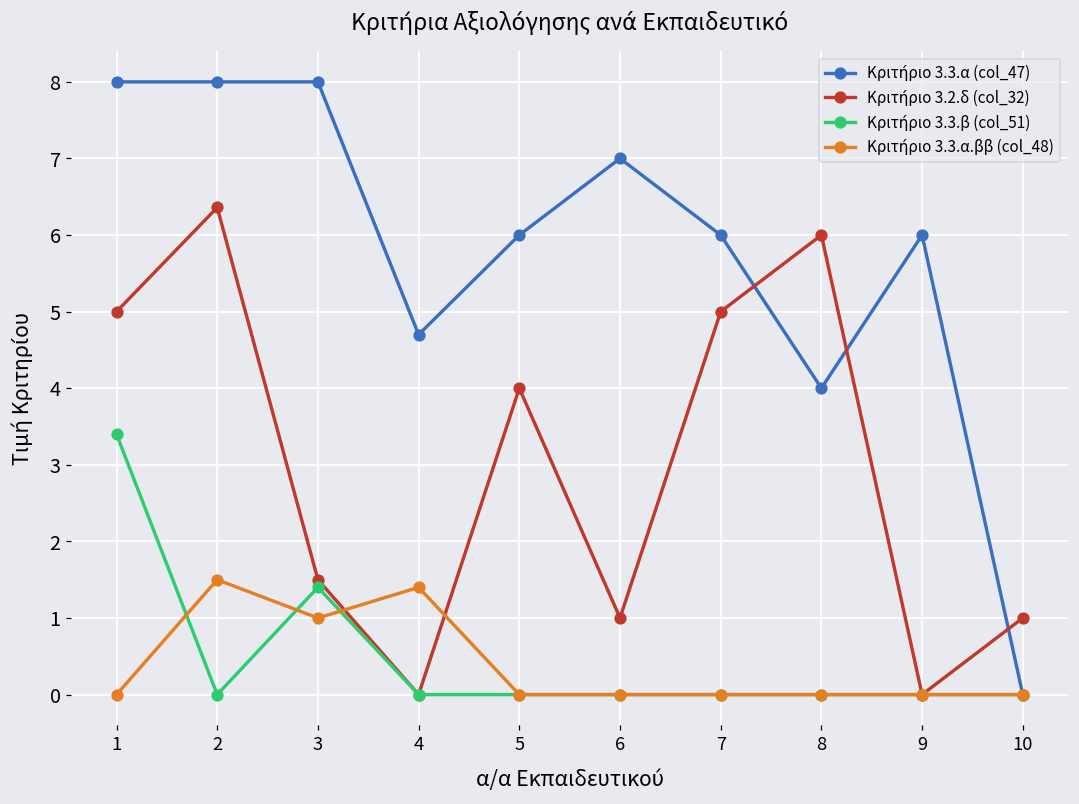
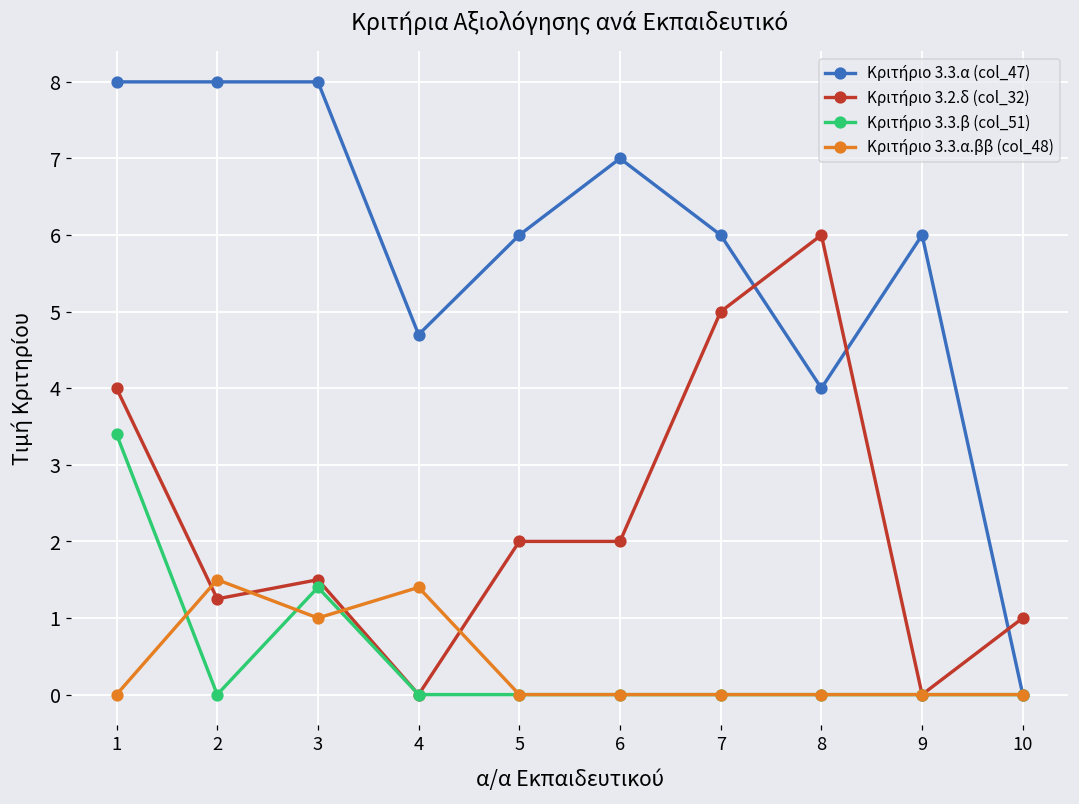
Κριτήριο 3.2.δ (col_32), 1: 5 -> 4
Κριτήριο 3.2.δ (col_32), 2: 6.4 -> 1.3
Κριτήριο 3.2.δ (col_32), 5: 4 -> 2
Κριτήριο 3.2.δ (col_32), 6: 1 -> 2
